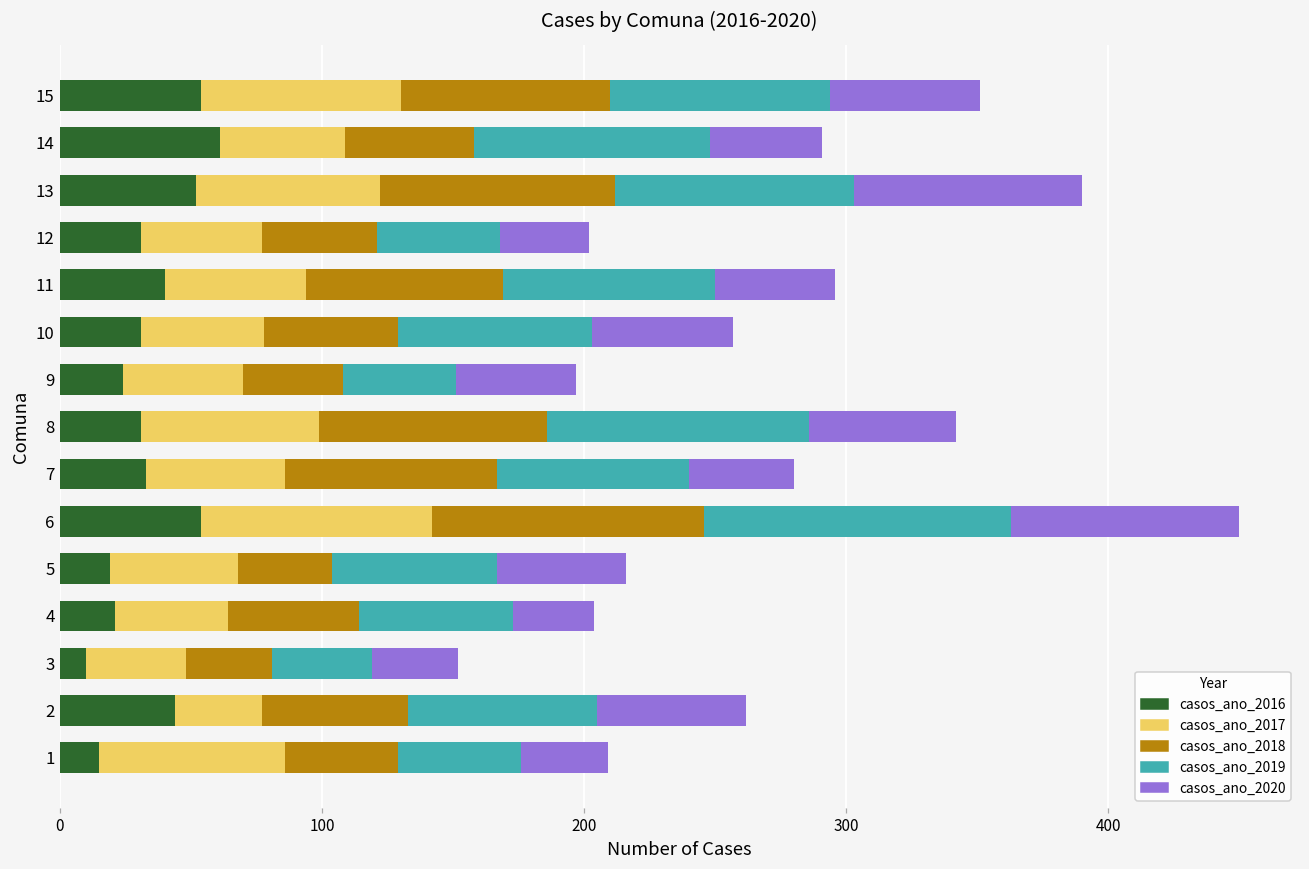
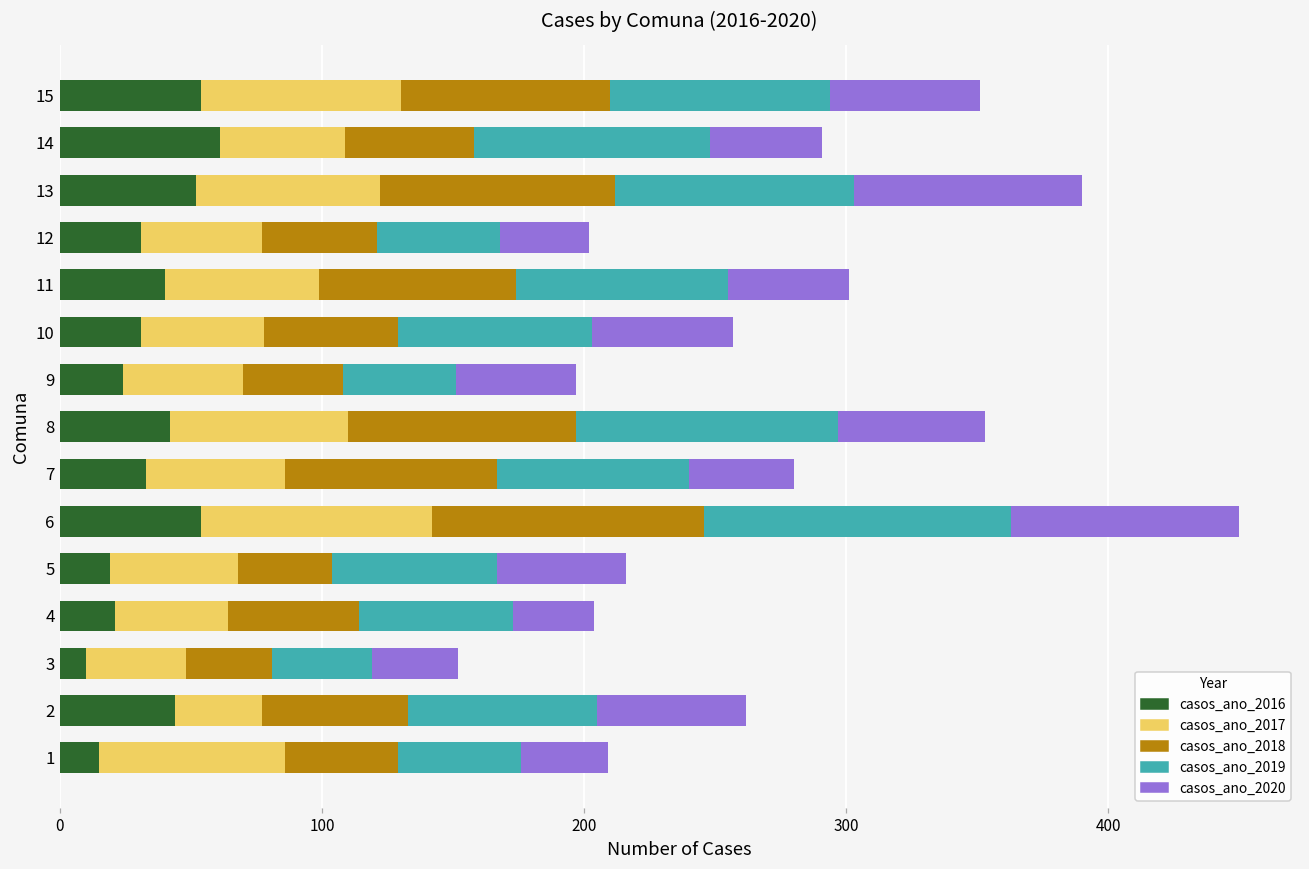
casos_ano_2017, 11: 54 -> 59
casos_ano_2016, 8: 31 -> 42
